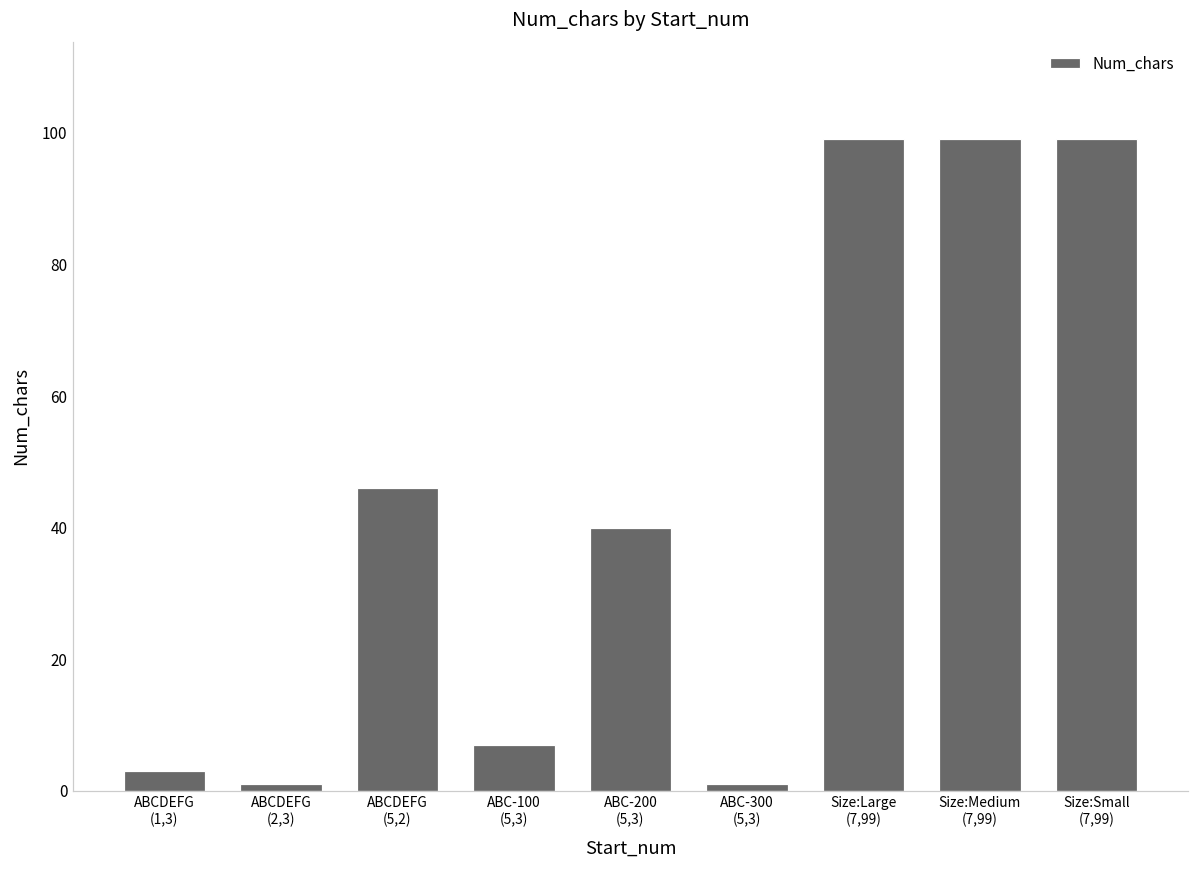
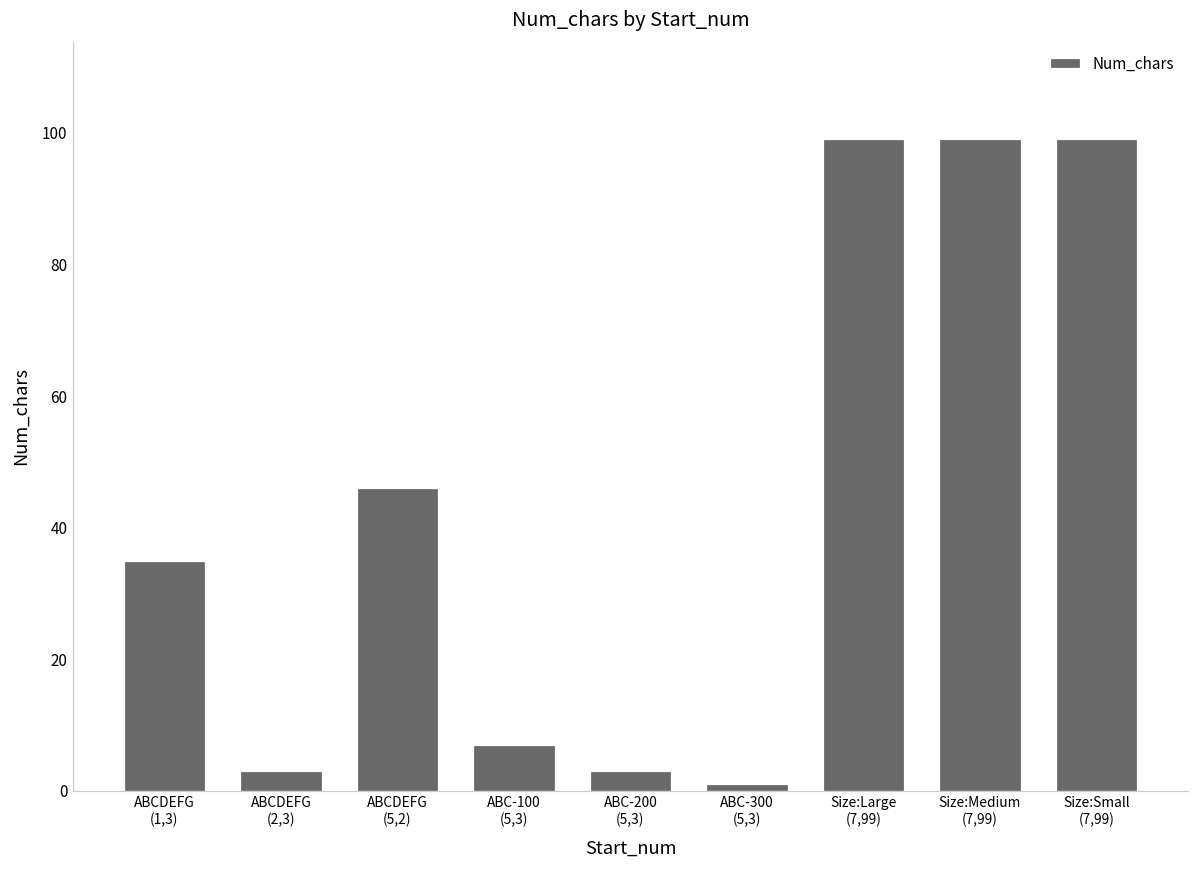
ABCDEFG (1,3): 3 -> 35
ABCDEFG (2,3): 1 -> 3
ABC-200 (5,3): 40 -> 3
